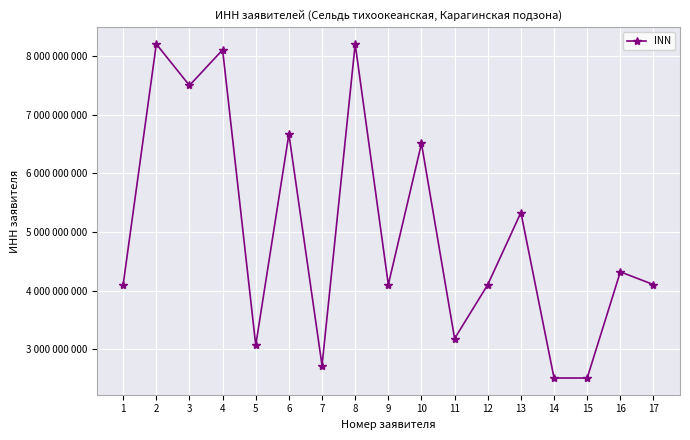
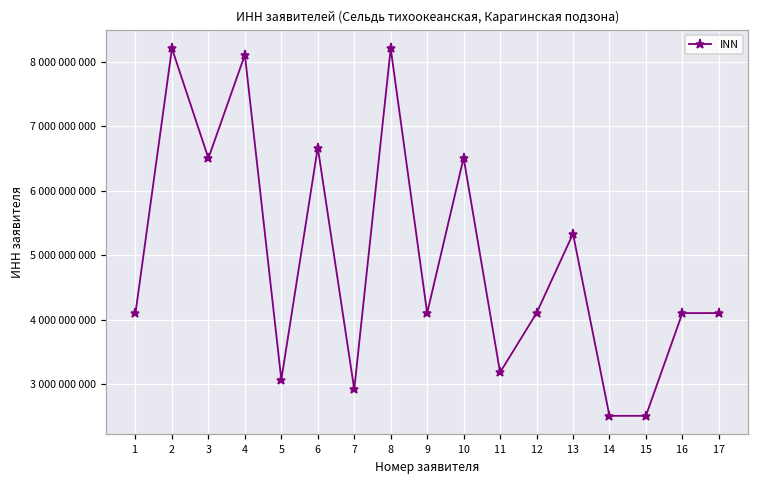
3: 7500000000 -> 6500000000
7: 2700000000 -> 2900000000
16: 4300000000 -> 4100000000
